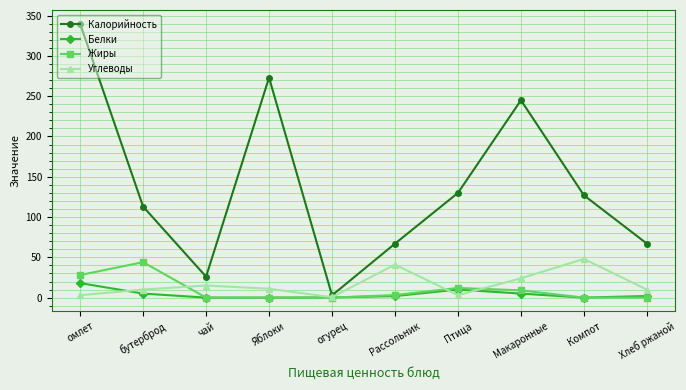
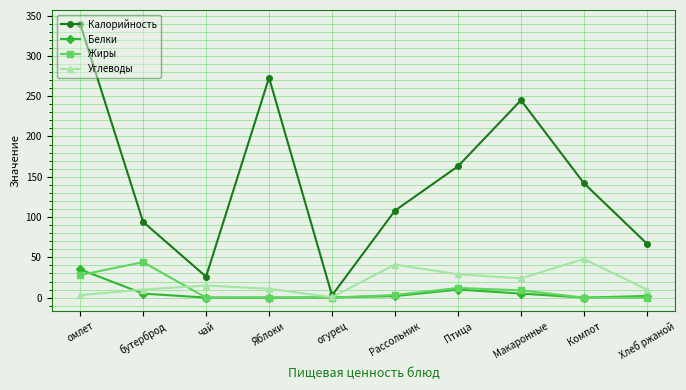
Белки, омлет: 20 -> 40
Калорийность, бутерброд: 110 -> 90
Калорийность, Рассольник: 70 -> 110
Калорийность, Птица: 130 -> 160
Углеводы, Птица: 0 -> 30
Калорийность, Компот: 130 -> 140
